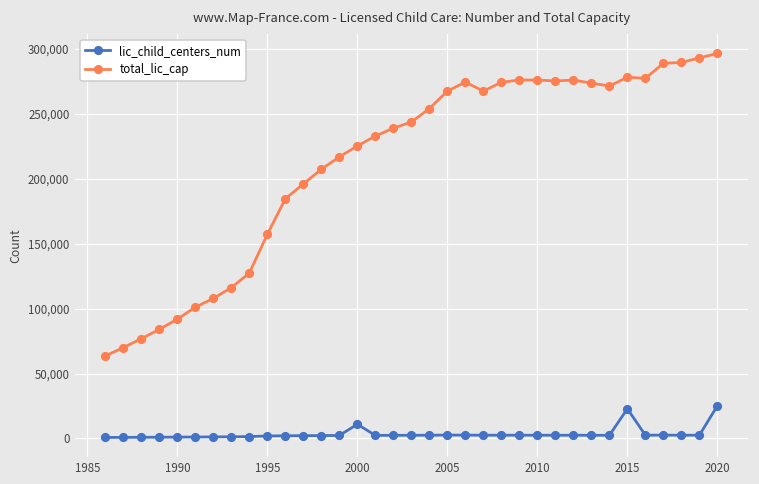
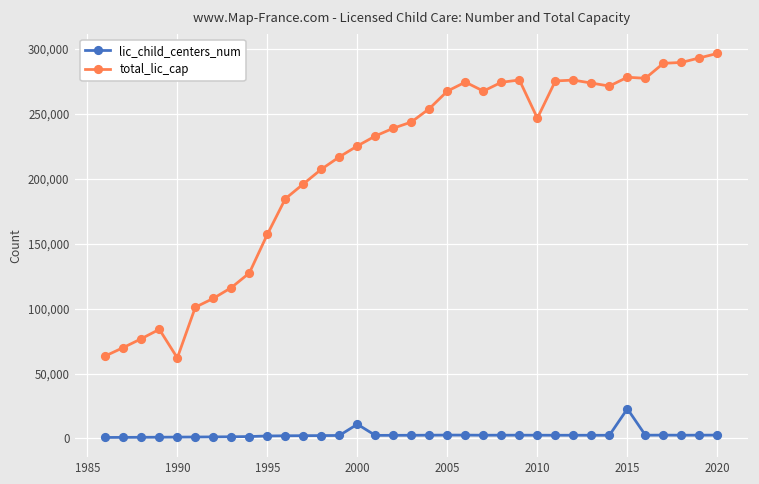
total_lic_cap, 1990: 92,000 -> 62,000
total_lic_cap, 2010: 276,000 -> 247,000
lic_child_centers_num, 2020: 25,000 -> 3,000
